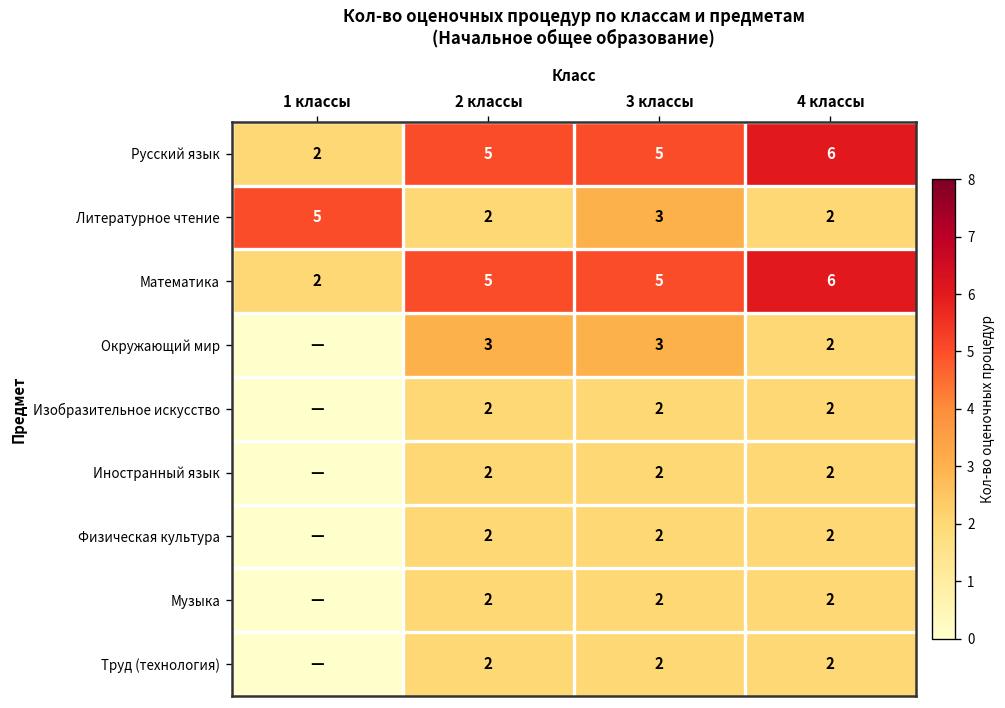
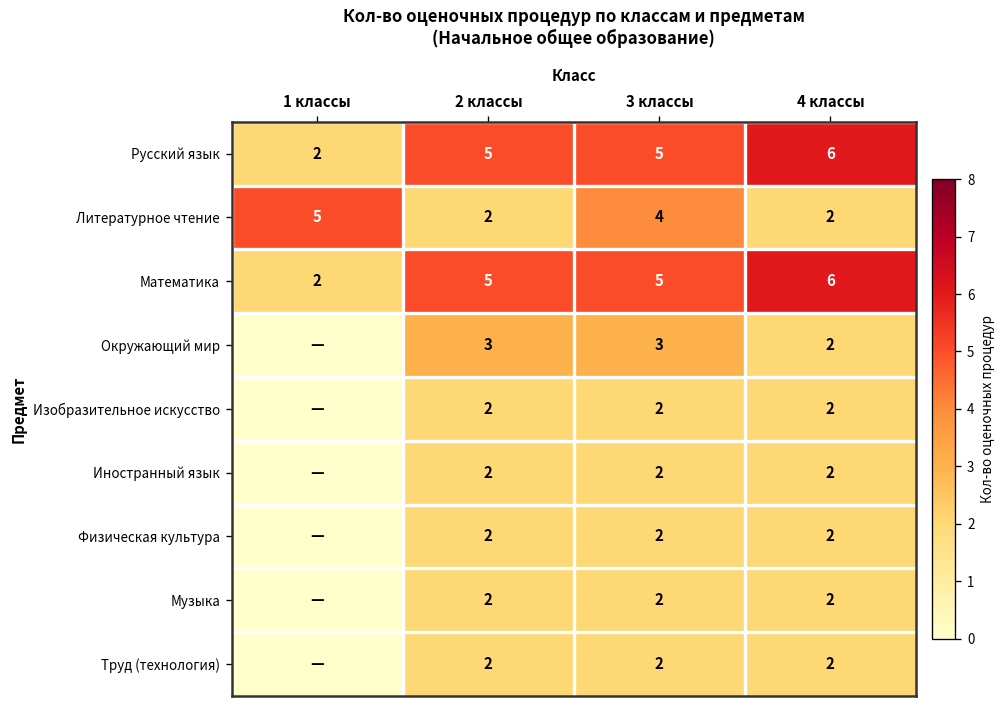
Литературное чтение, 3 классы: 3 -> 4
